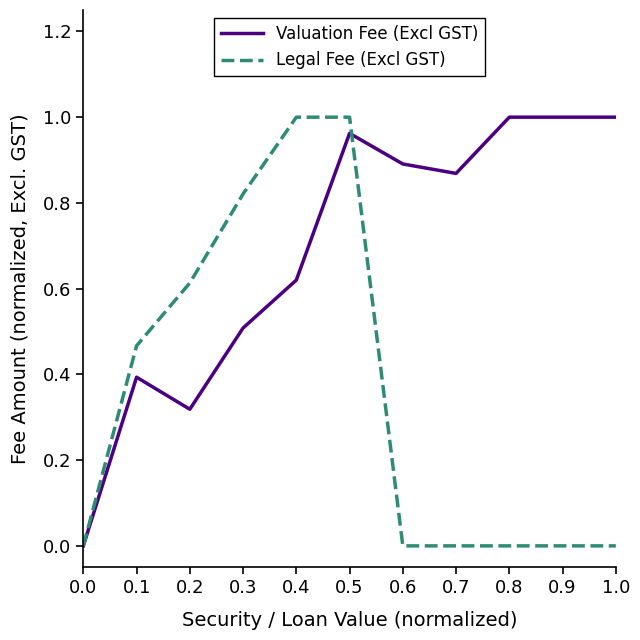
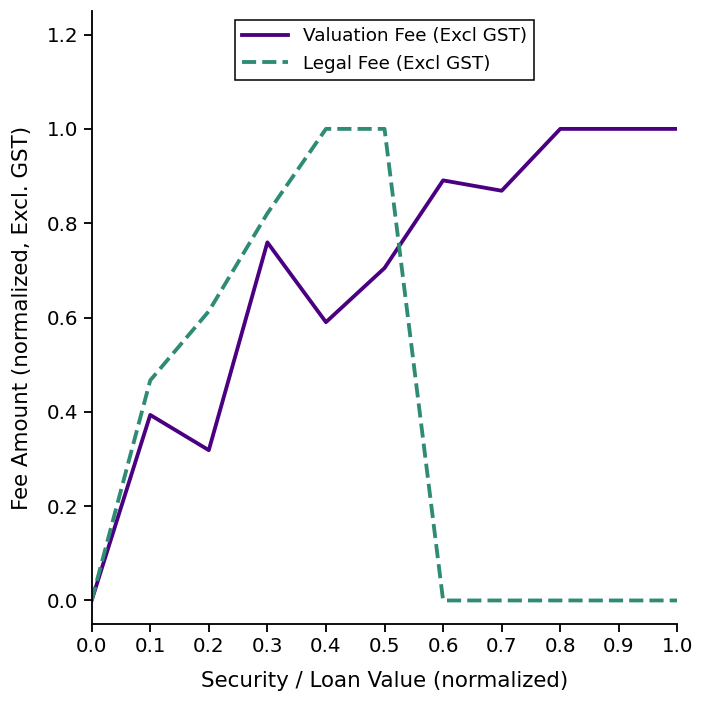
Valuation Fee (Excl GST), 0.3: 0.51 -> 0.76
Valuation Fee (Excl GST), 0.4: 0.62 -> 0.59
Valuation Fee (Excl GST), 0.5: 0.96 -> 0.70
